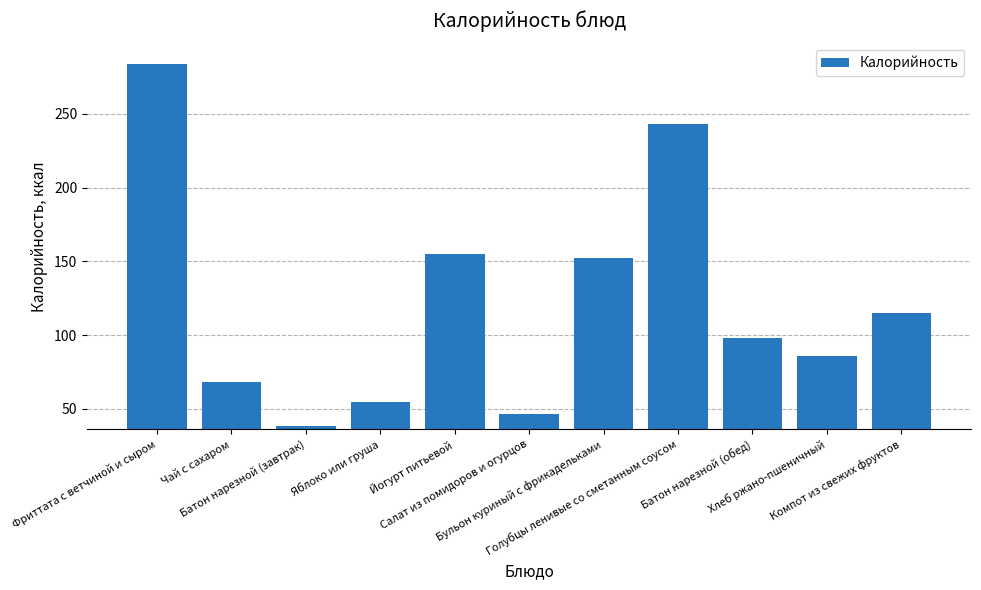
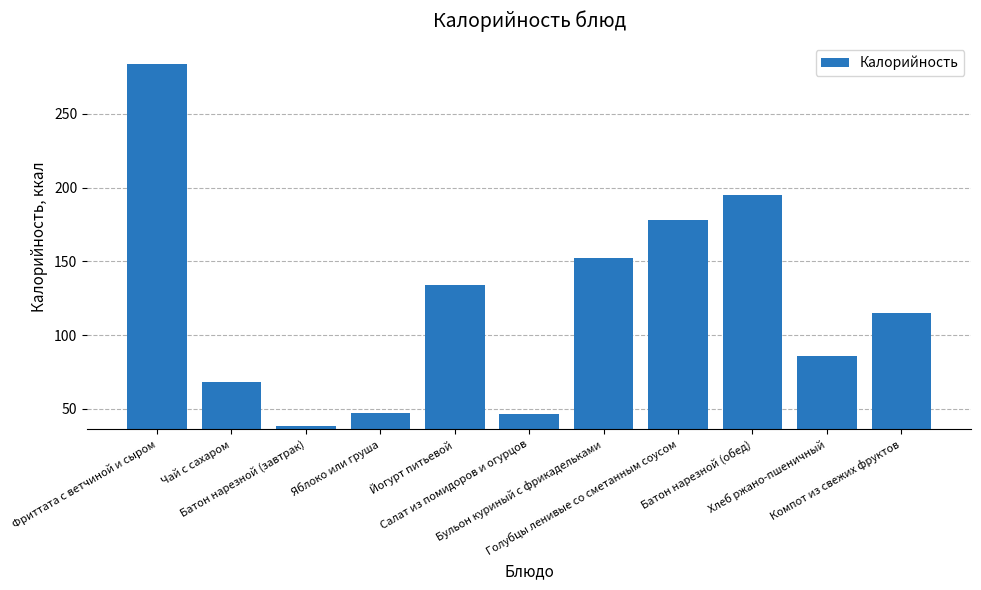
Яблоко или груша: 55 -> 47
Йогурт питьевой: 155 -> 134
Голубцы ленивые со сметанным соусом: 243 -> 178
Батон нарезной (обед): 98 -> 195
